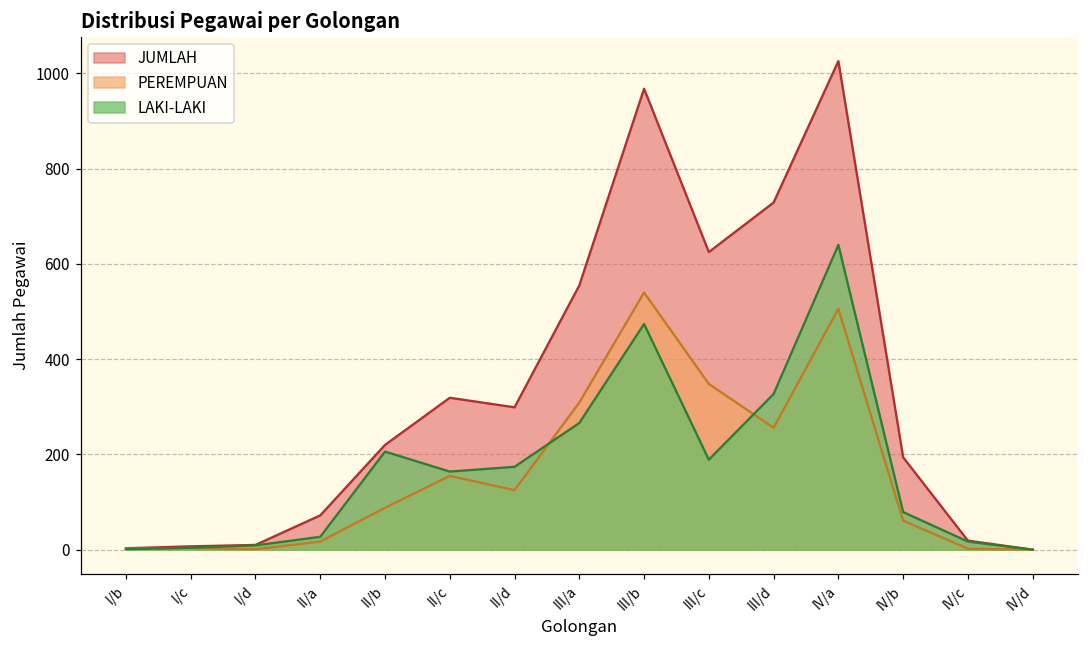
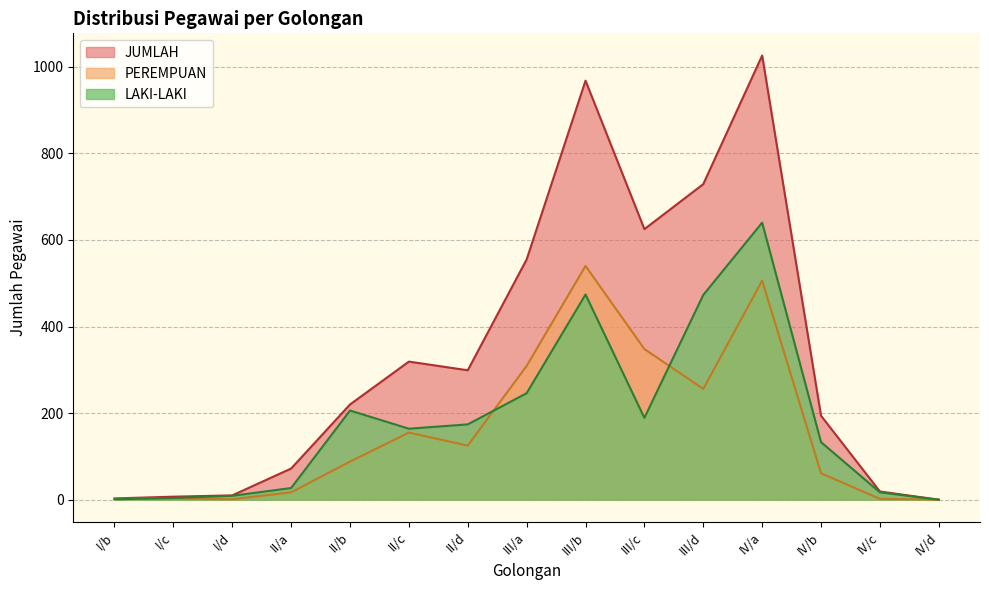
LAKI-LAKI, III/a: 270 -> 250
LAKI-LAKI, III/d: 330 -> 470
LAKI-LAKI, IV/b: 80 -> 130
